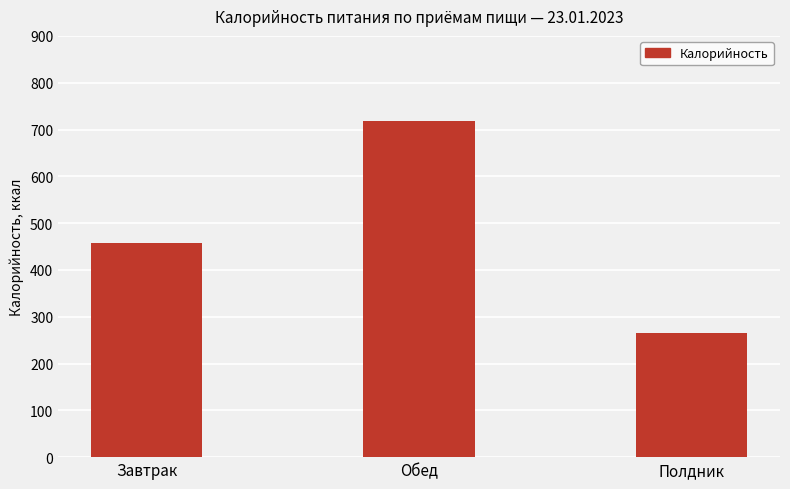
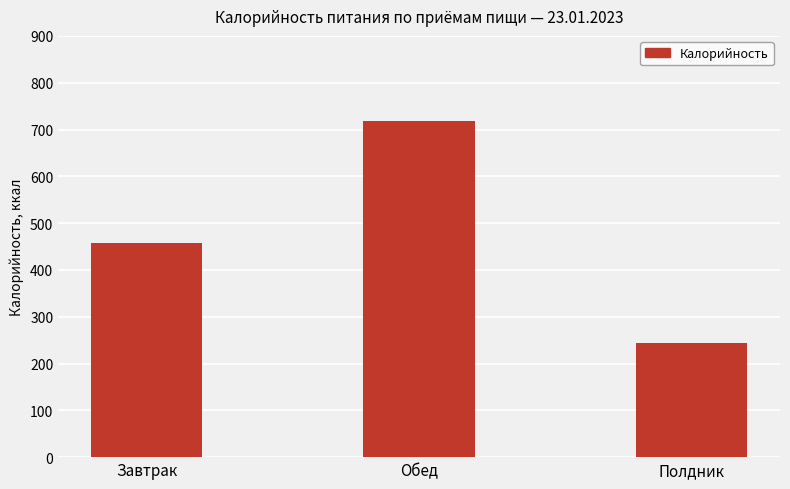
Полдник: 270 -> 240
